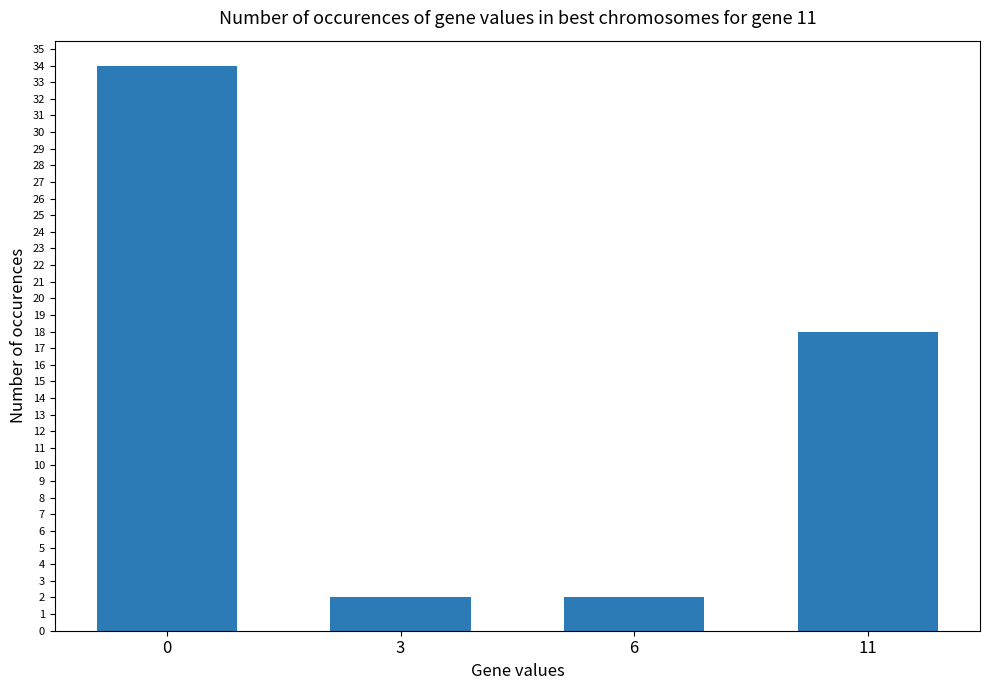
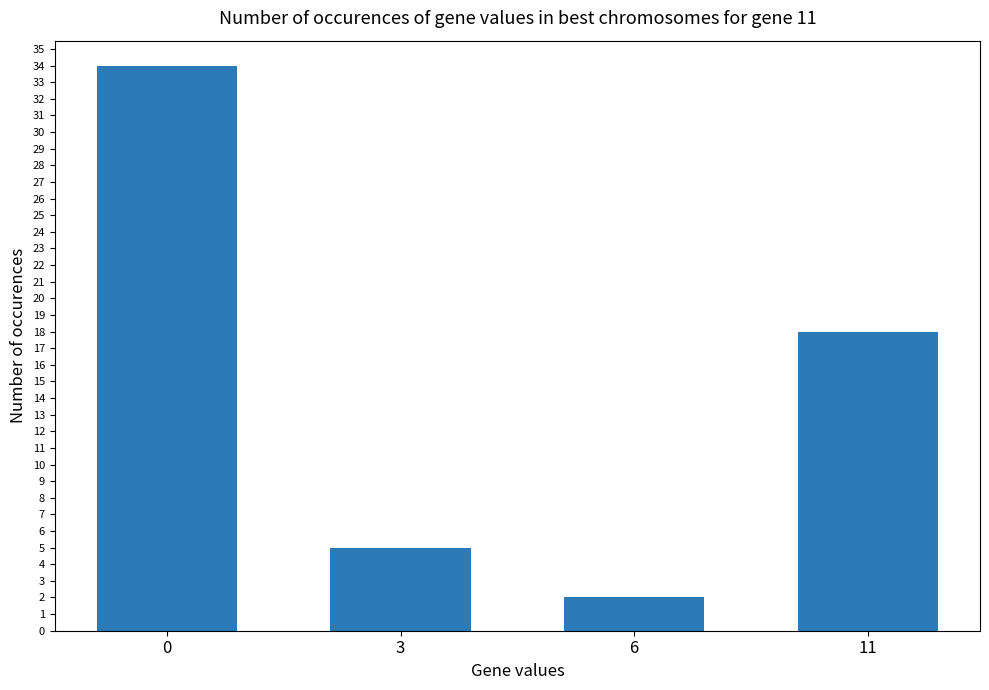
3: 2 -> 5
